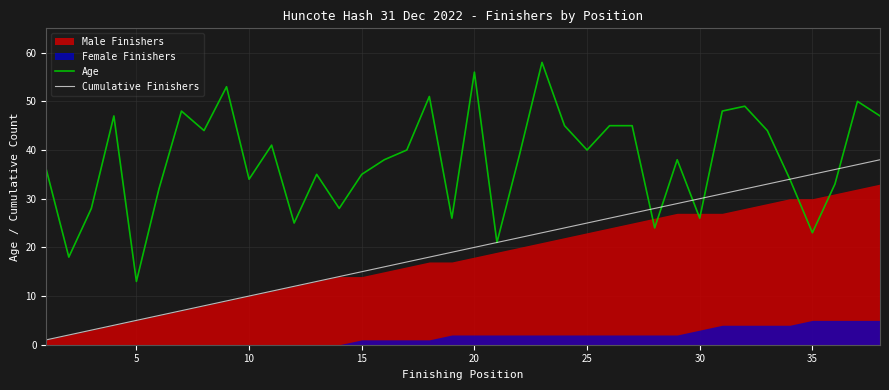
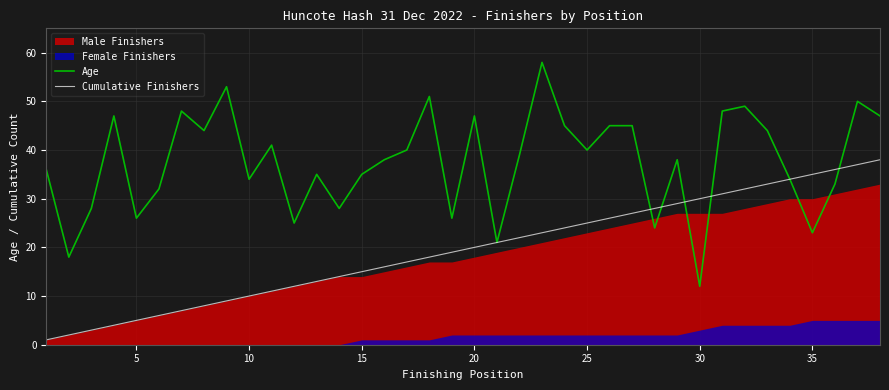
Age, 5: 13 -> 26
Age, 20: 56 -> 47
Age, 30: 26 -> 12
